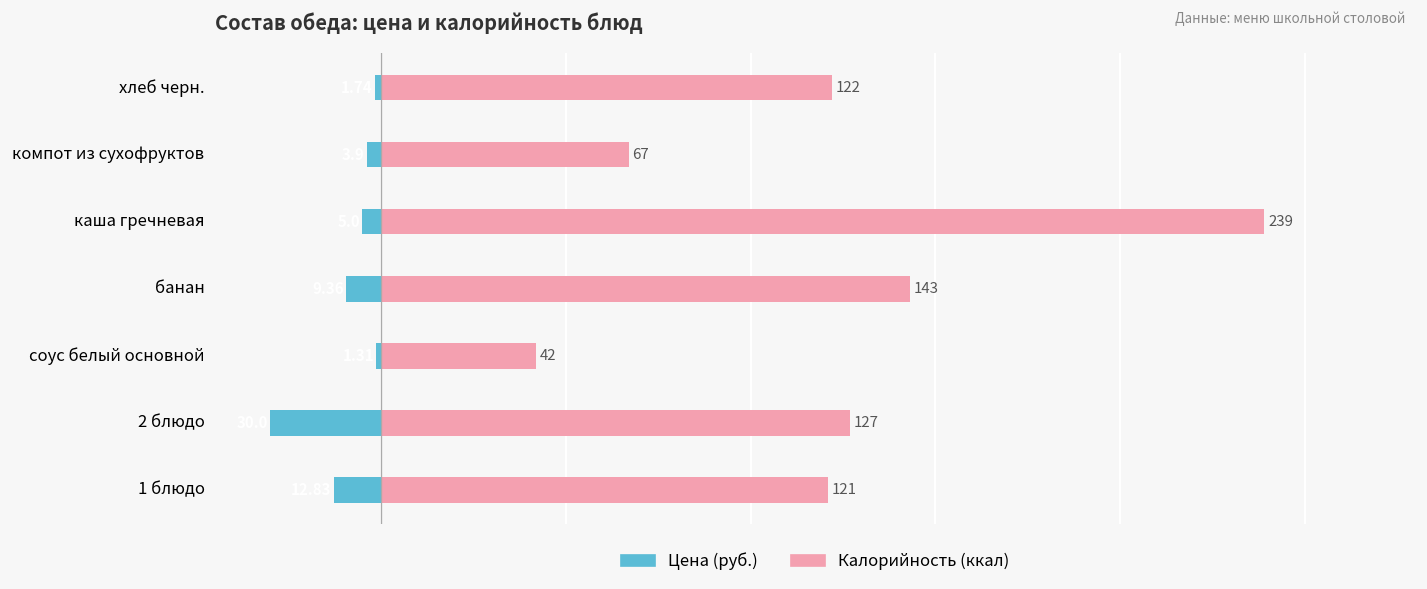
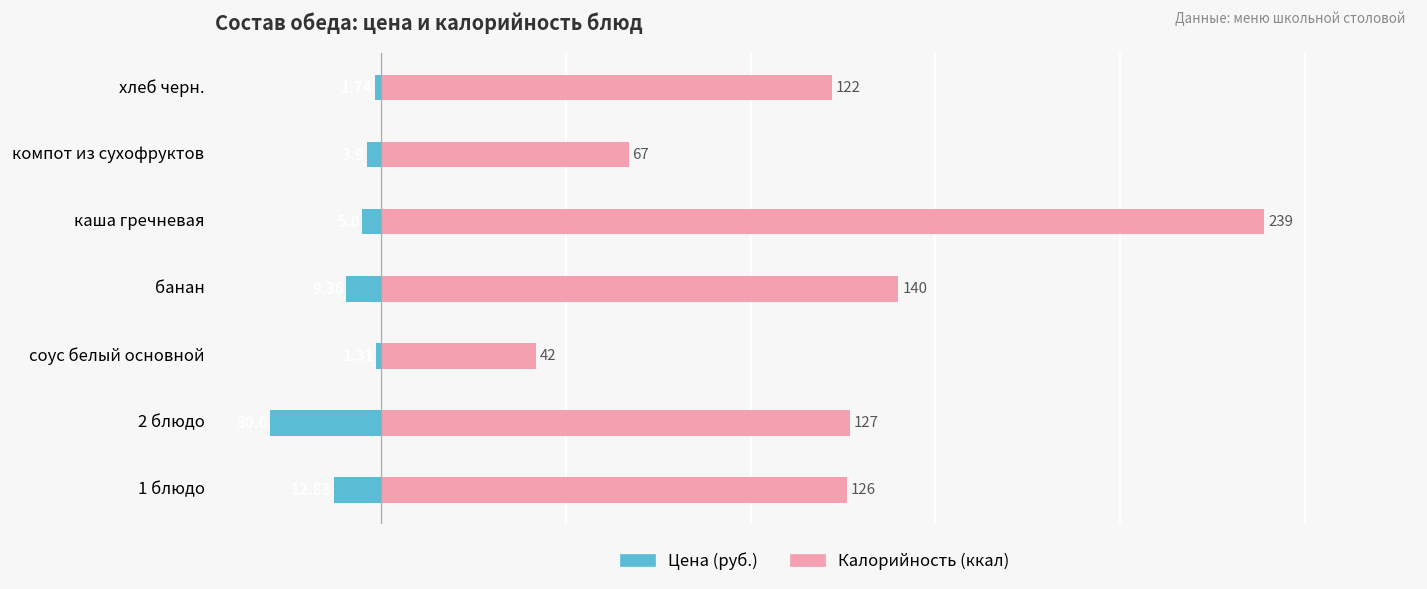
Калорийность (ккал), банан: 143 -> 140
Калорийность (ккал), 1 блюдо: 121 -> 126
